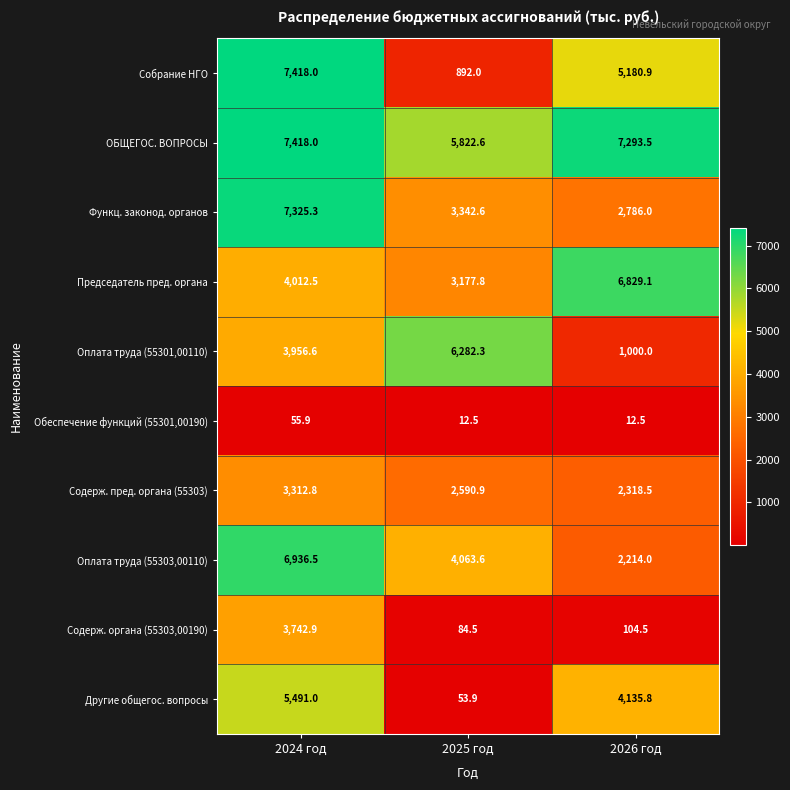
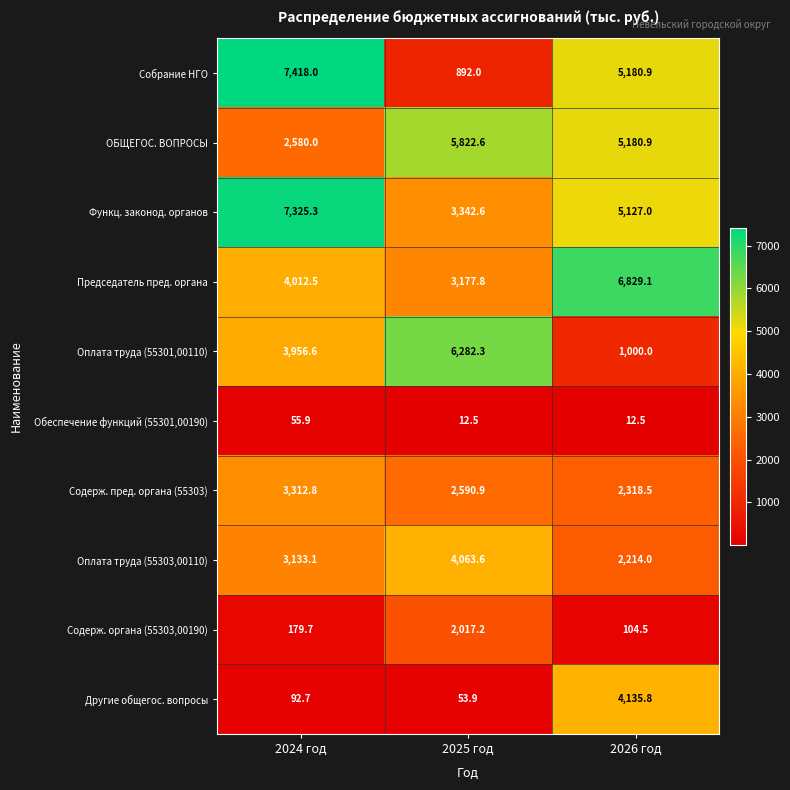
ОБЩЕГОС. ВОПРОСЫ, 2024 год: 7,418.0 -> 2,580.0
ОБЩЕГОС. ВОПРОСЫ, 2026 год: 7,293.5 -> 5,180.9
Функц. законод. органов, 2026 год: 2,786.0 -> 5,127.0
Оплата труда (55303,00110), 2024 год: 6,936.5 -> 3,133.1
Содерж. органа (55303,00190), 2024 год: 3,742.9 -> 179.7
Содерж. органа (55303,00190), 2025 год: 84.5 -> 2,017.2
Другие общегос. вопросы, 2024 год: 5,491.0 -> 92.7
